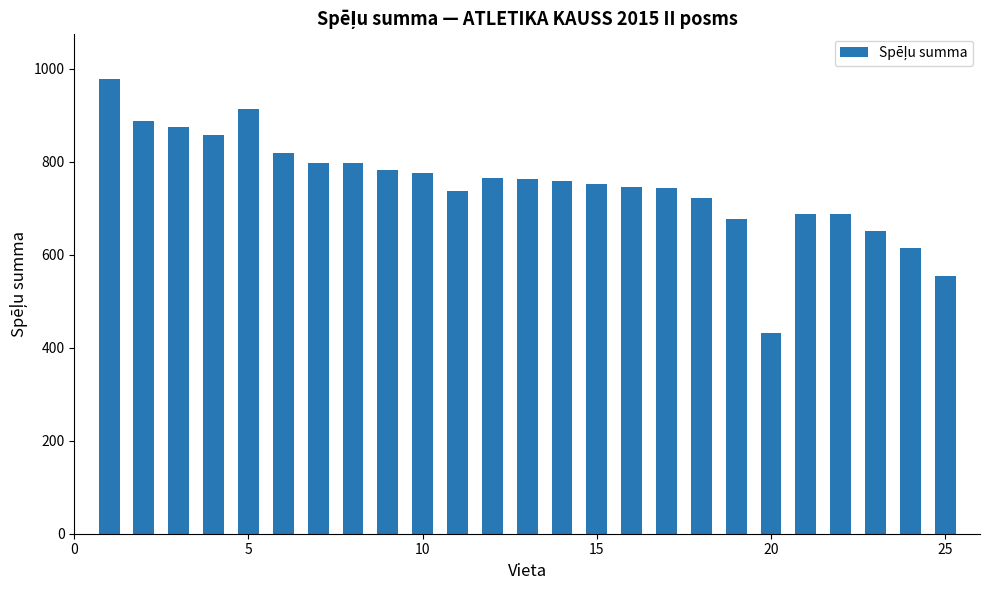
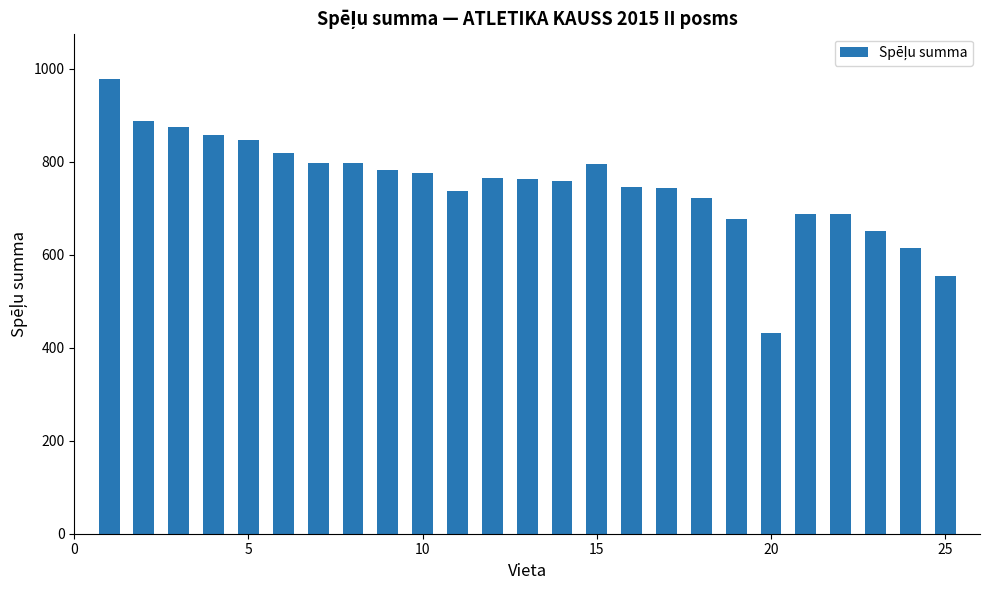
5: 910 -> 850
15: 750 -> 800
